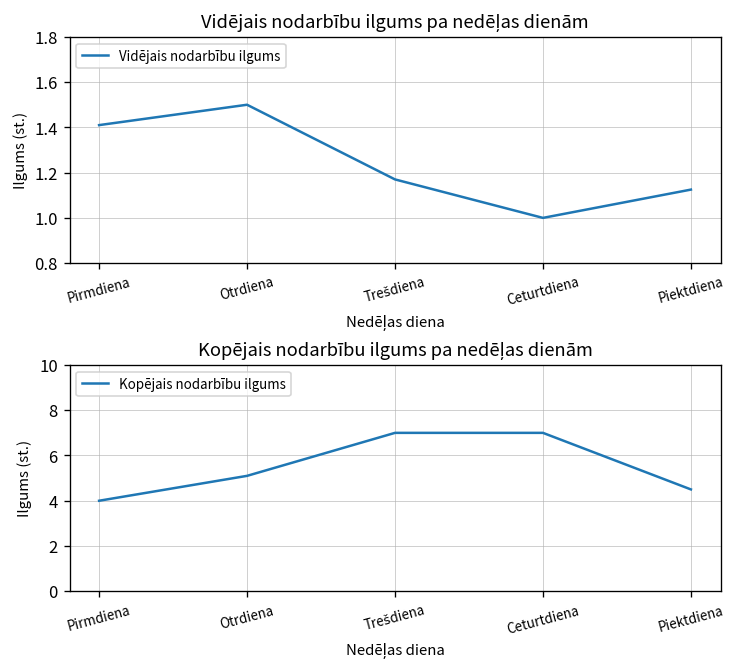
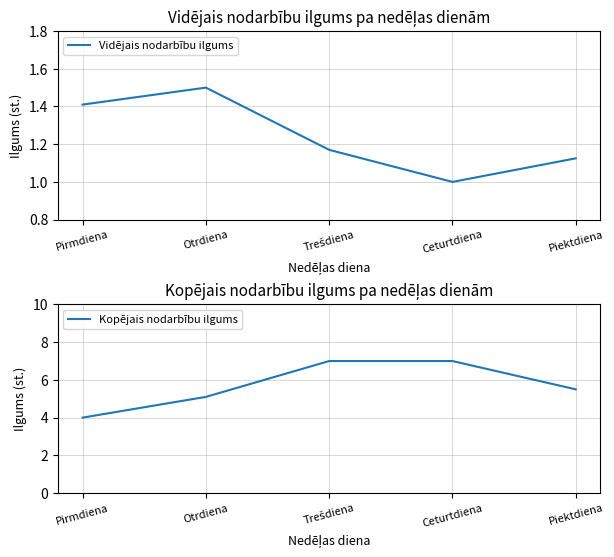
Kopējais nodarbību ilgums pa nedēļas dienām, Piektdiena: 4.5 -> 5.5
